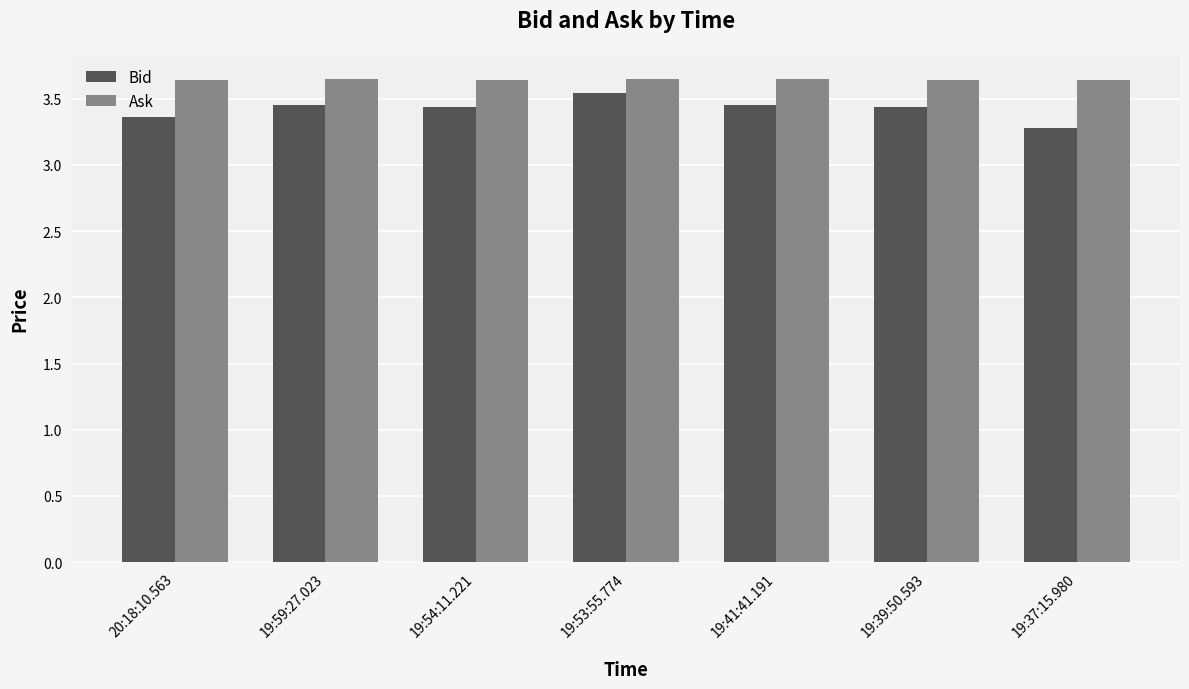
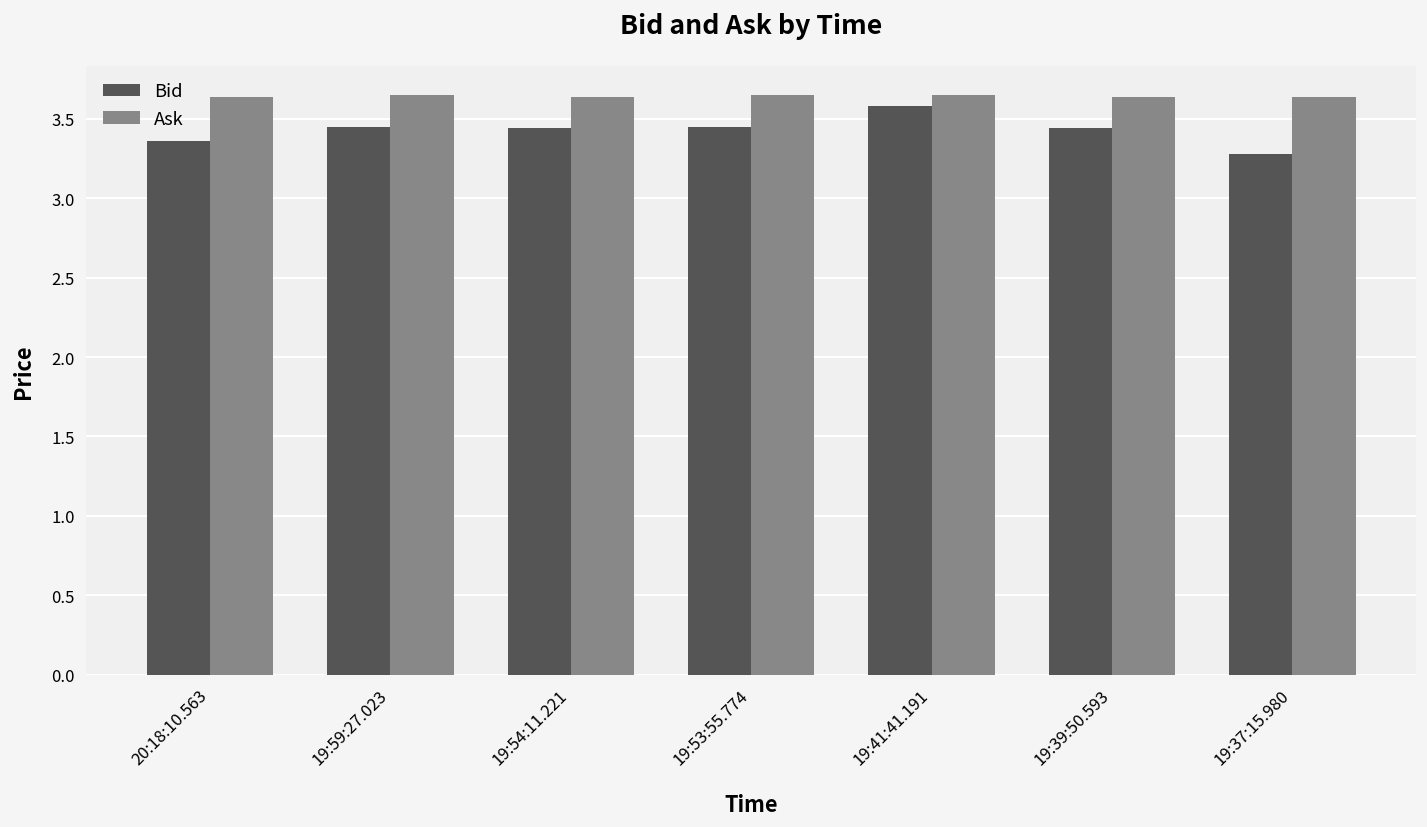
Bid, 19:53:55.774: 3.54 -> 3.45
Bid, 19:41:41.191: 3.45 -> 3.58
